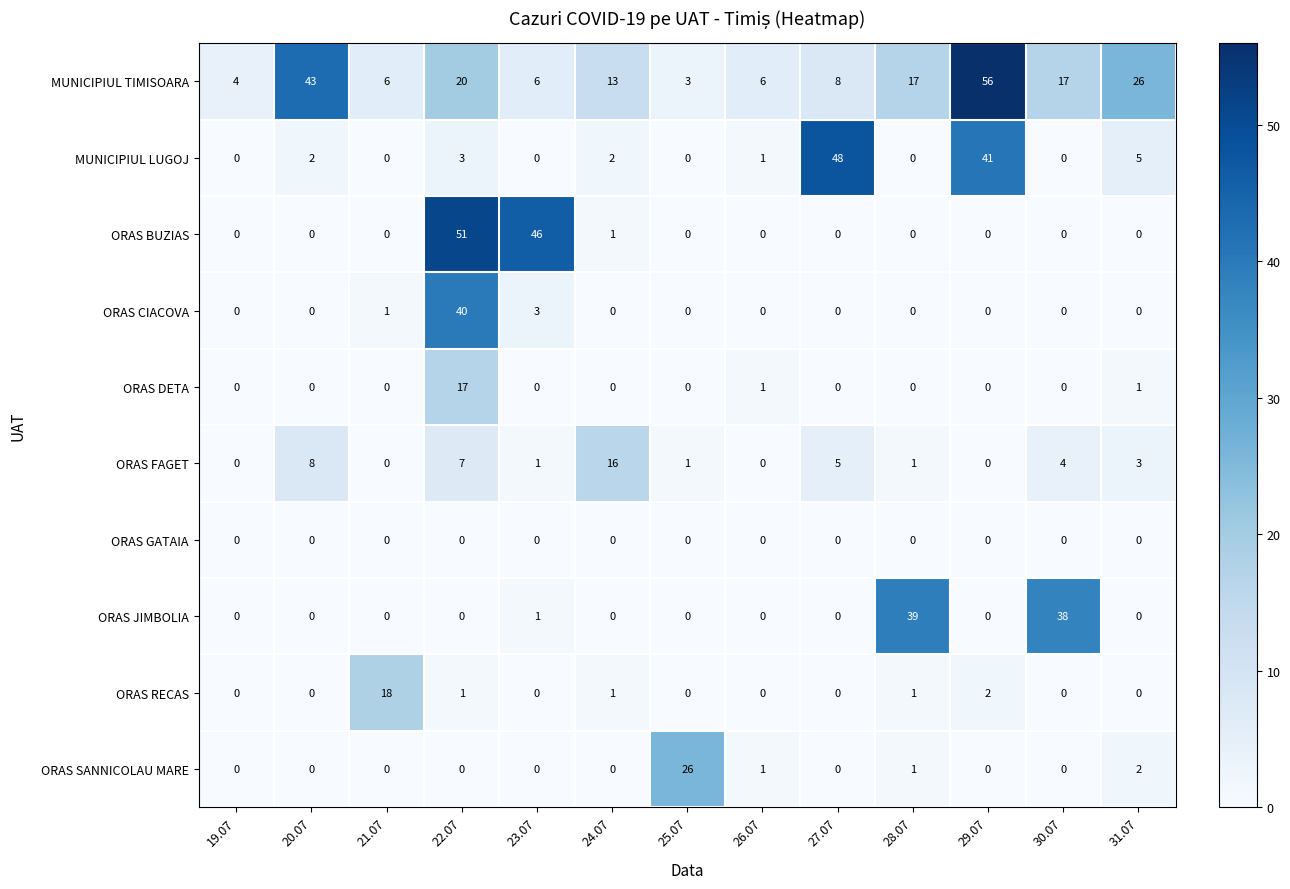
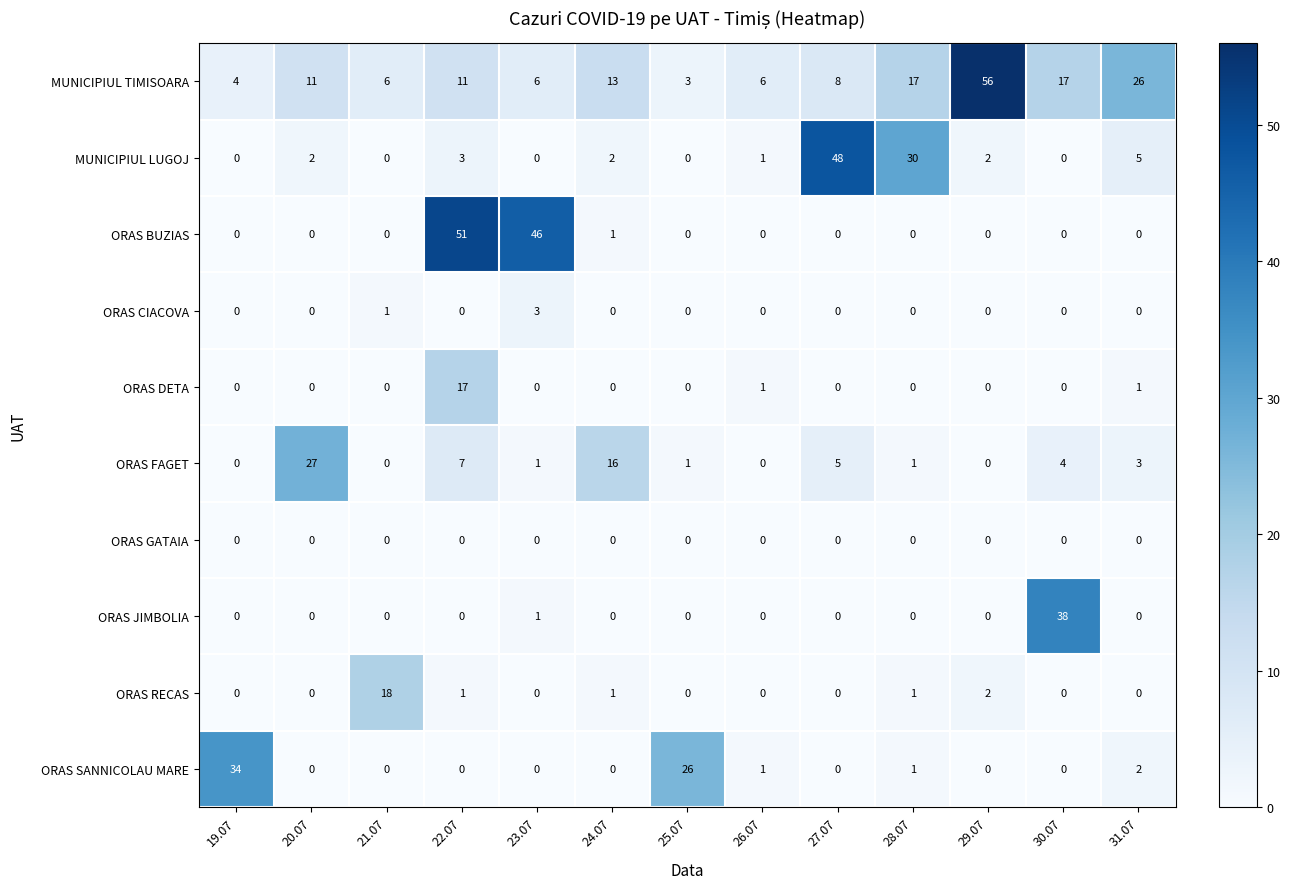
MUNICIPIUL TIMISOARA, 20.07: 43 -> 11
MUNICIPIUL TIMISOARA, 22.07: 20 -> 11
MUNICIPIUL LUGOJ, 28.07: 0 -> 30
MUNICIPIUL LUGOJ, 29.07: 41 -> 2
ORAS CIACOVA, 22.07: 40 -> 0
ORAS FAGET, 20.07: 8 -> 27
ORAS JIMBOLIA, 28.07: 39 -> 0
ORAS SANNICOLAU MARE, 19.07: 0 -> 34
